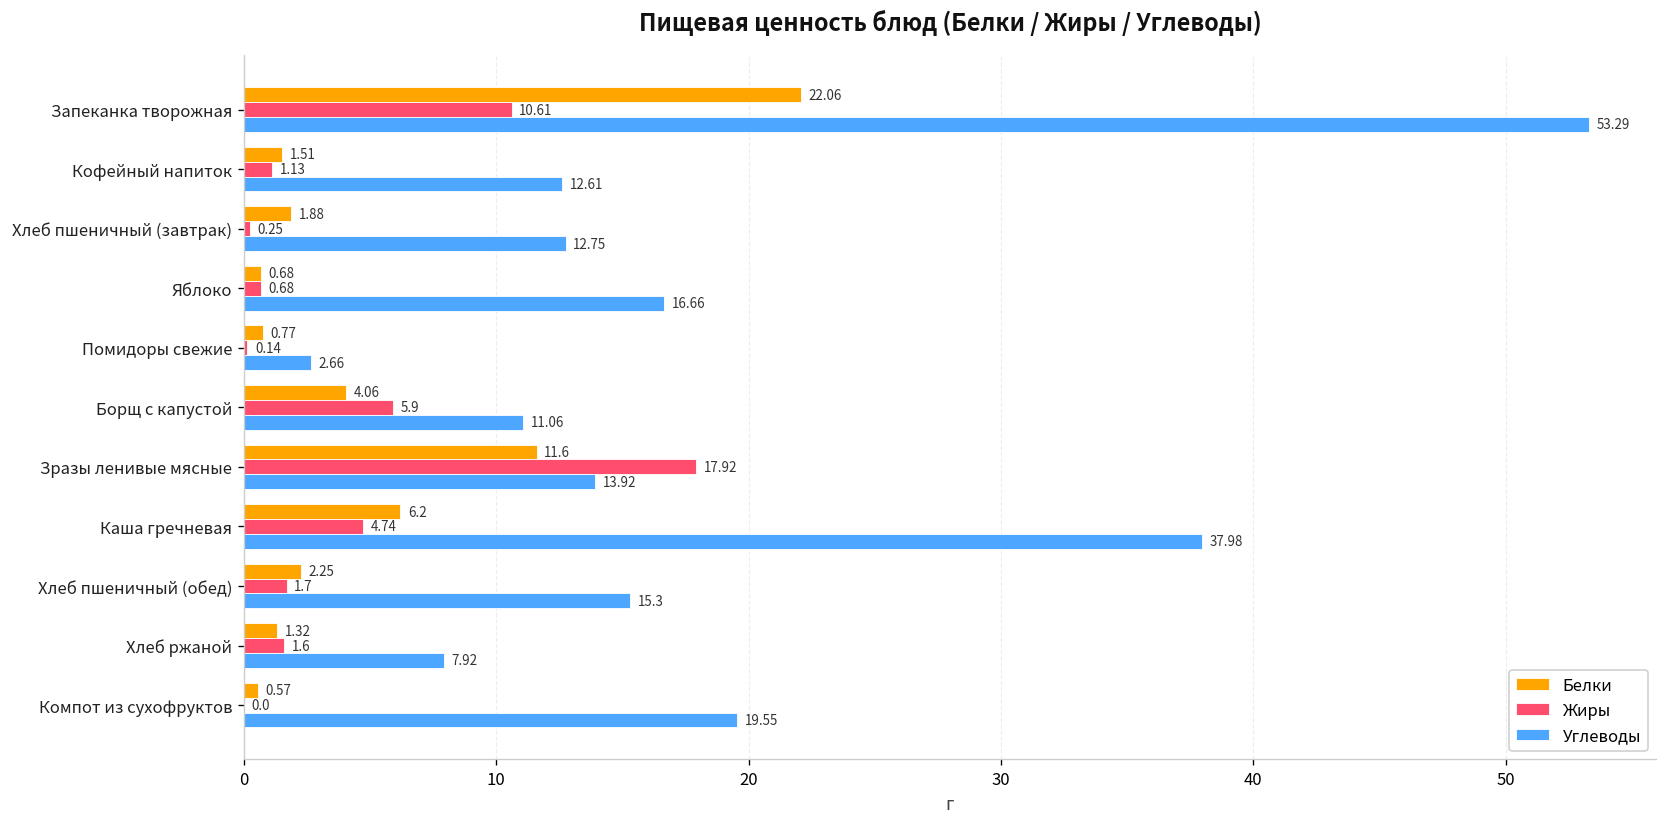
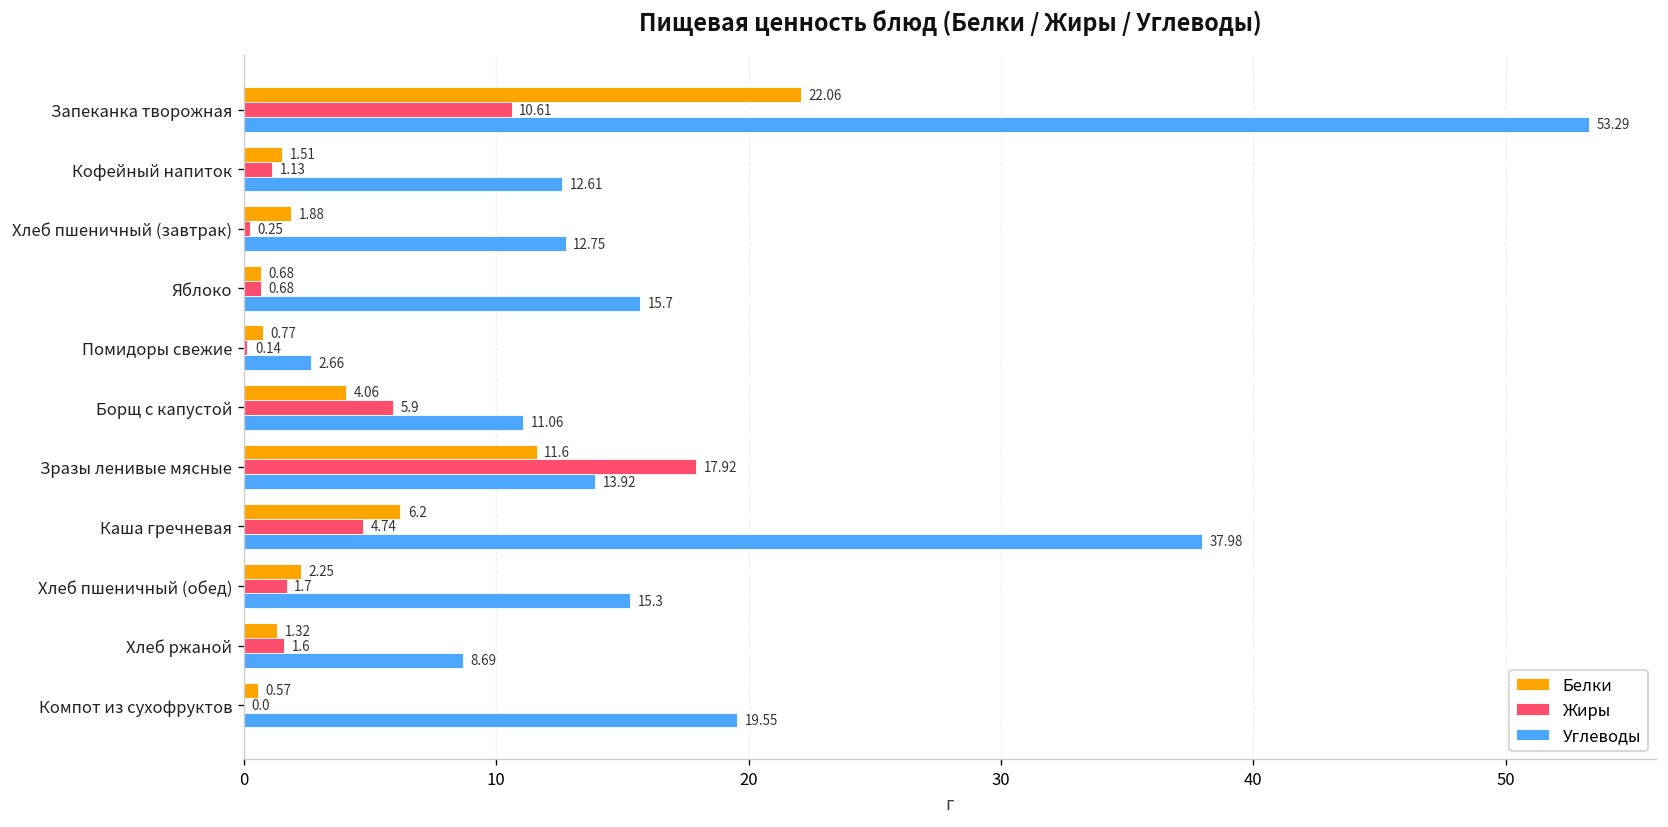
Углеводы, Яблоко: 16.66 -> 15.7
Углеводы, Хлеб ржаной: 7.92 -> 8.69
